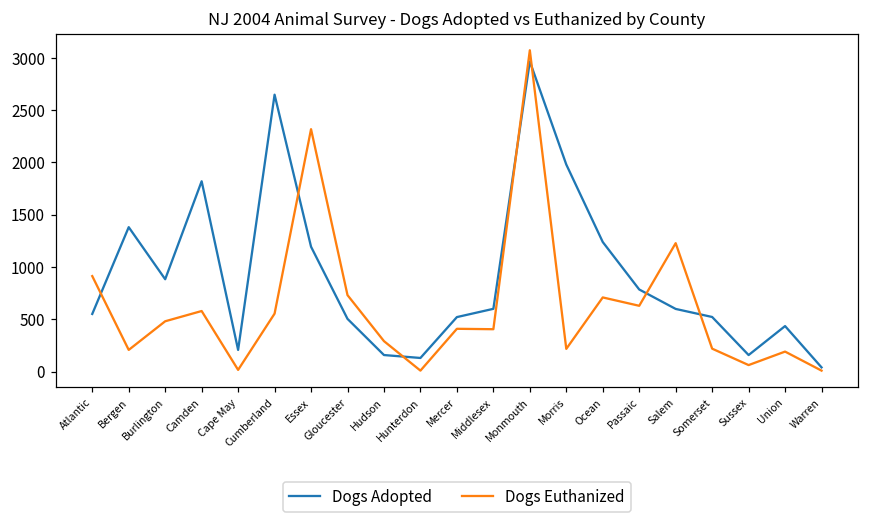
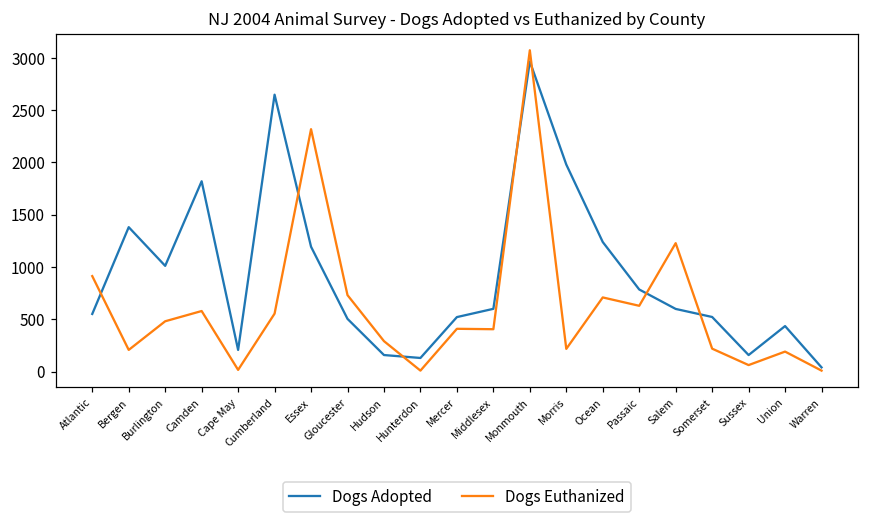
Dogs Adopted, Burlington: 900 -> 1000
